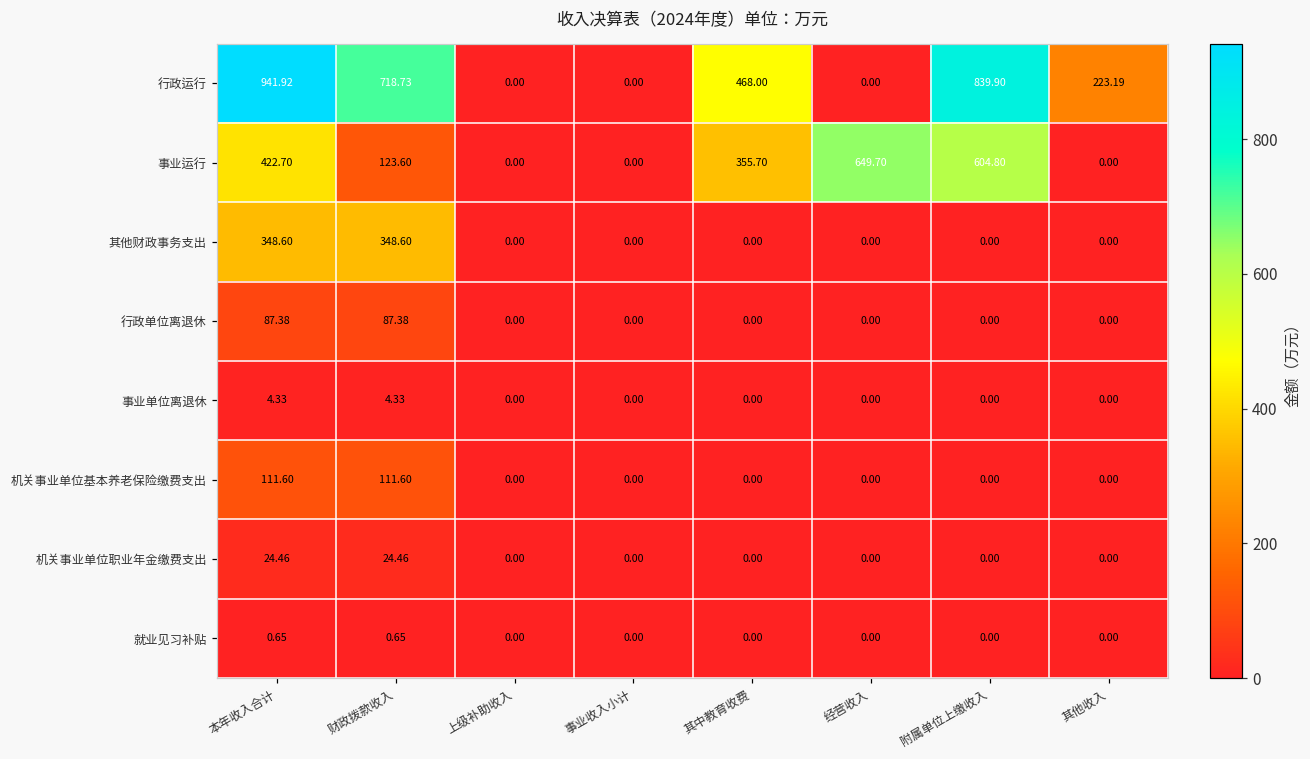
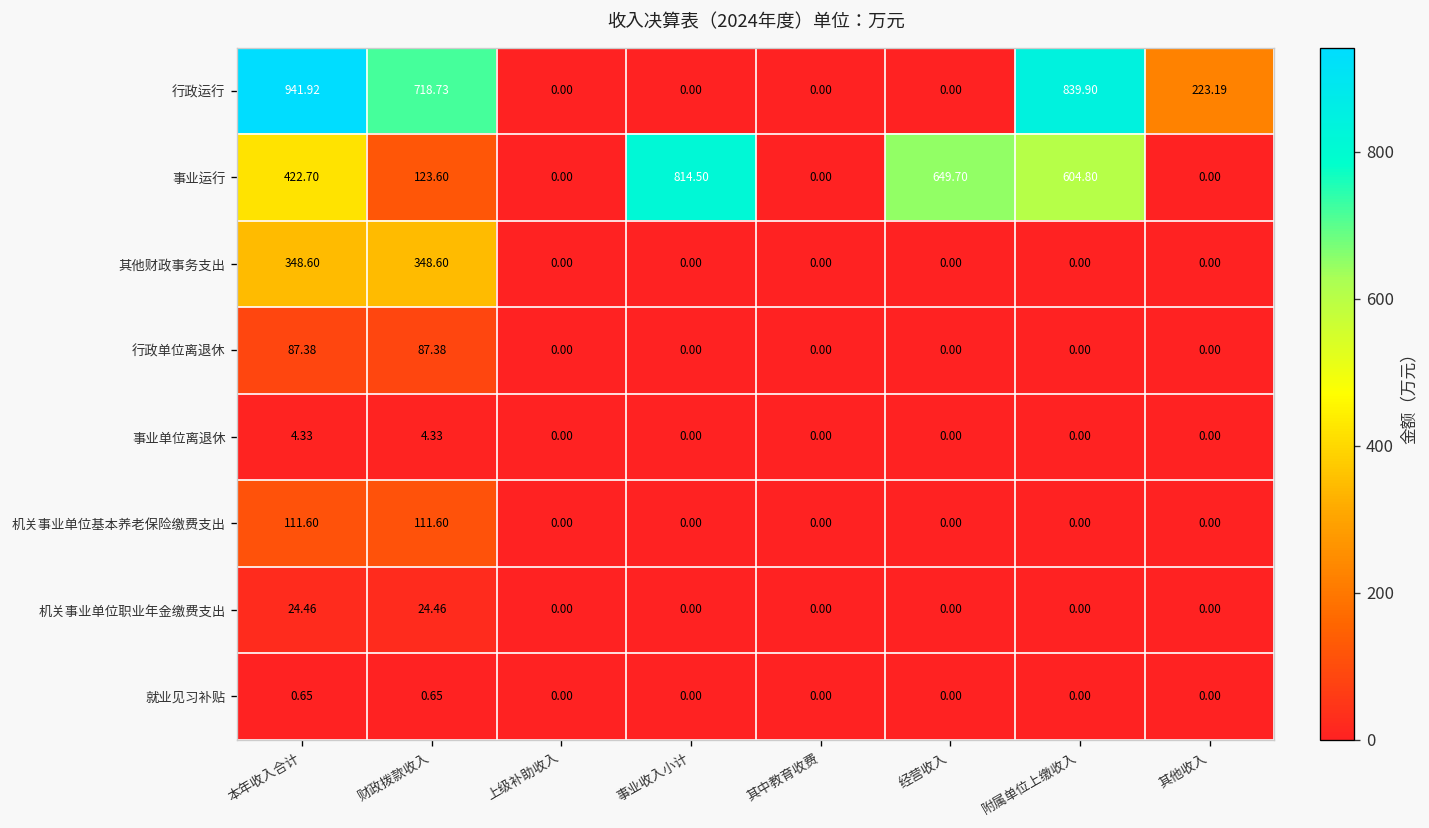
行政运行, 其中教育收费: 468.00 -> 0.00
事业运行, 事业收入小计: 0.00 -> 814.50
事业运行, 其中教育收费: 355.70 -> 0.00
